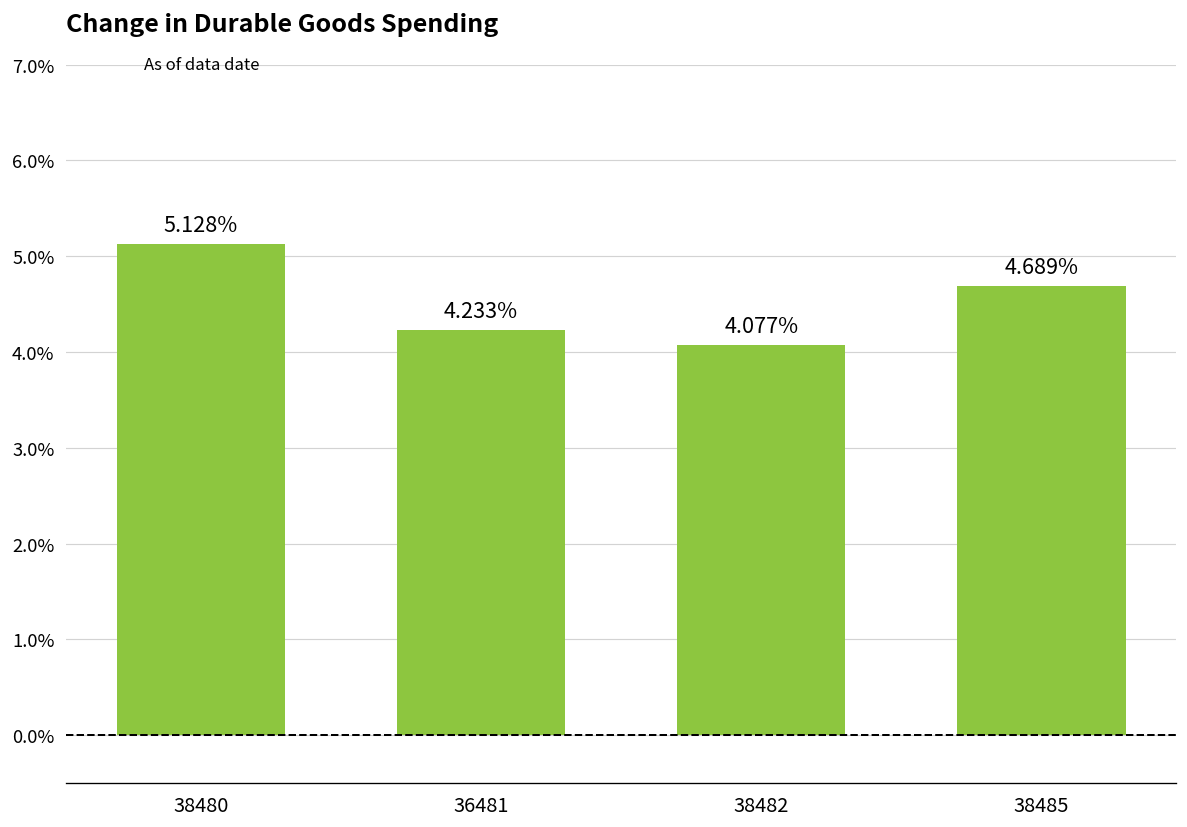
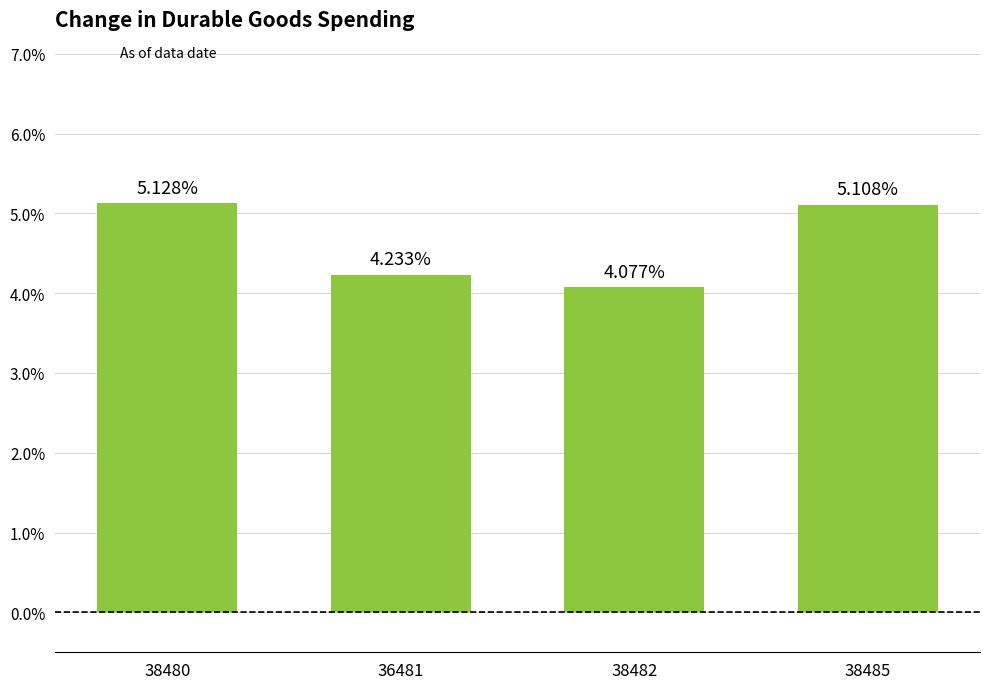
38485: 4.689% -> 5.108%
